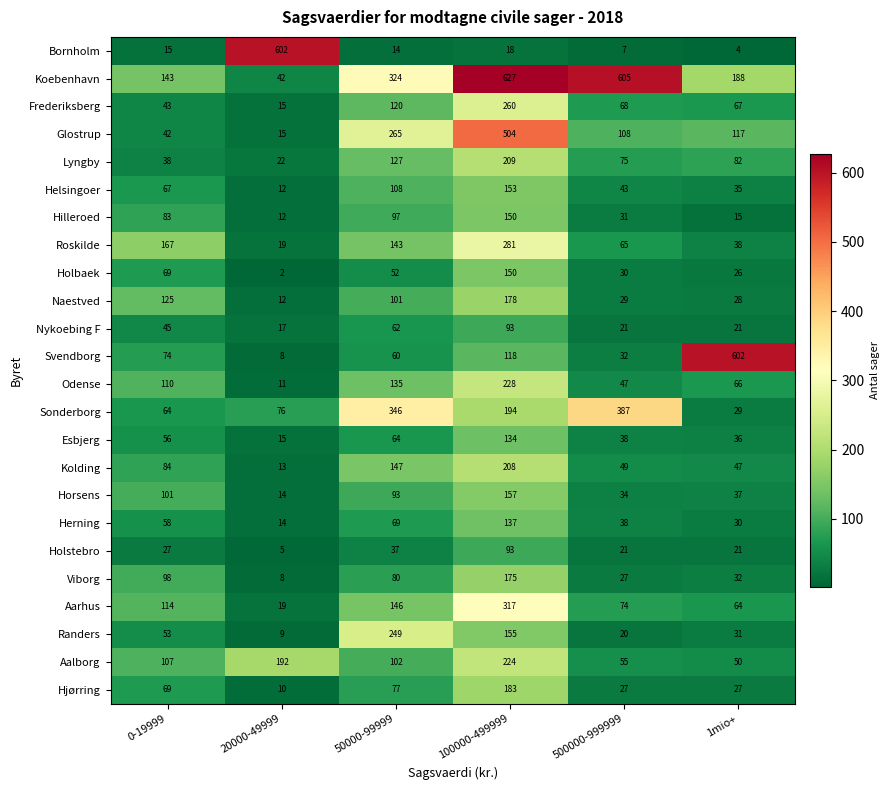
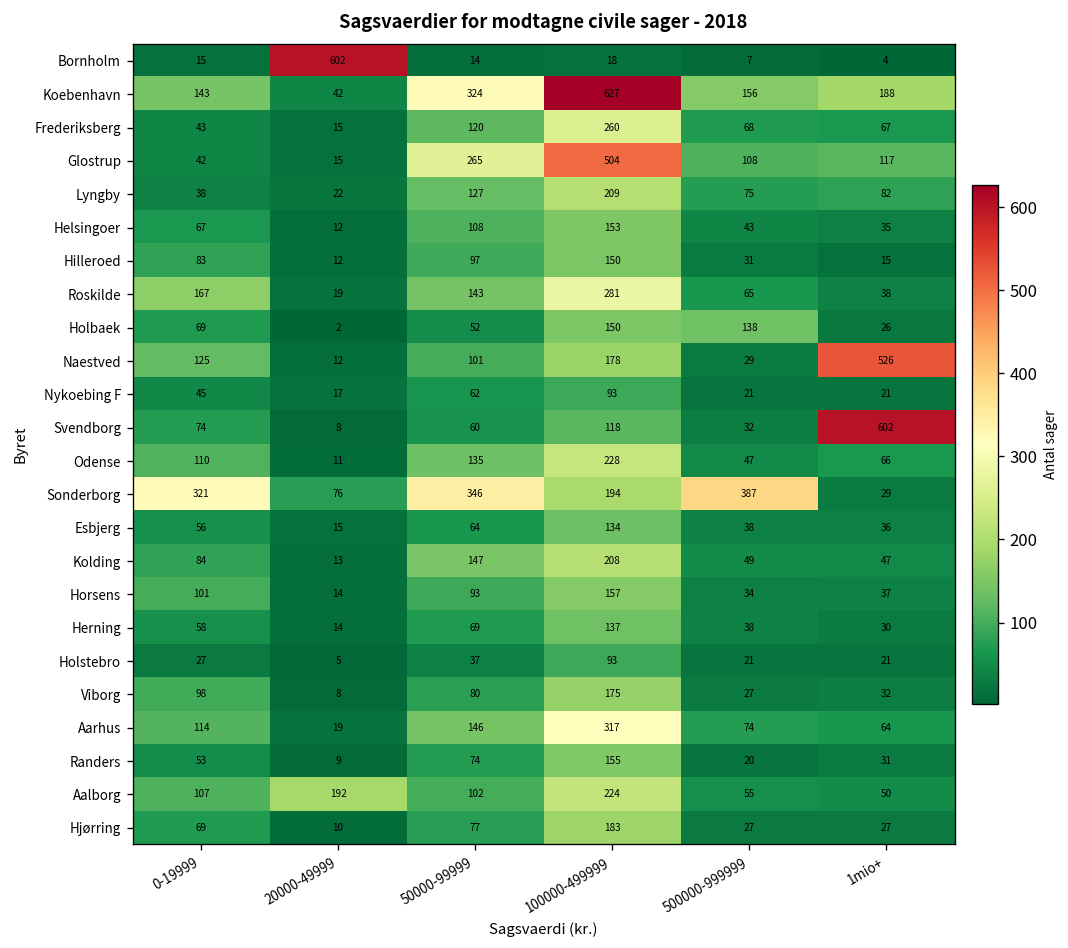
Koebenhavn, 500000-999999: 605 -> 156
Holbaek, 500000-999999: 30 -> 138
Naestved, 1mio+: 28 -> 526
Sonderborg, 0-19999: 64 -> 321
Randers, 50000-99999: 249 -> 74
